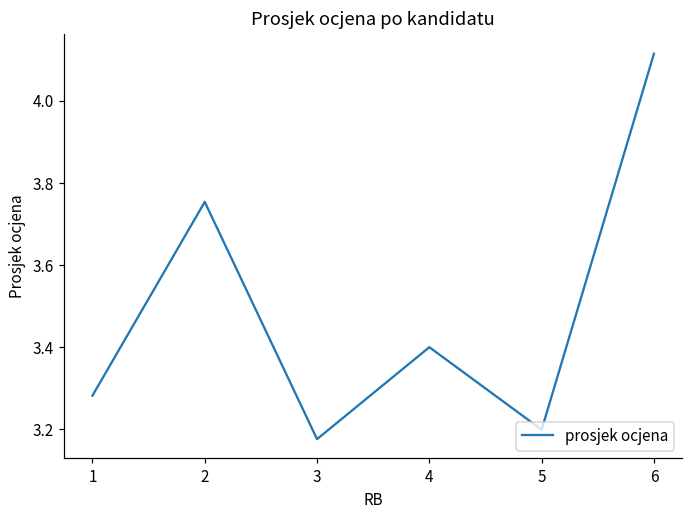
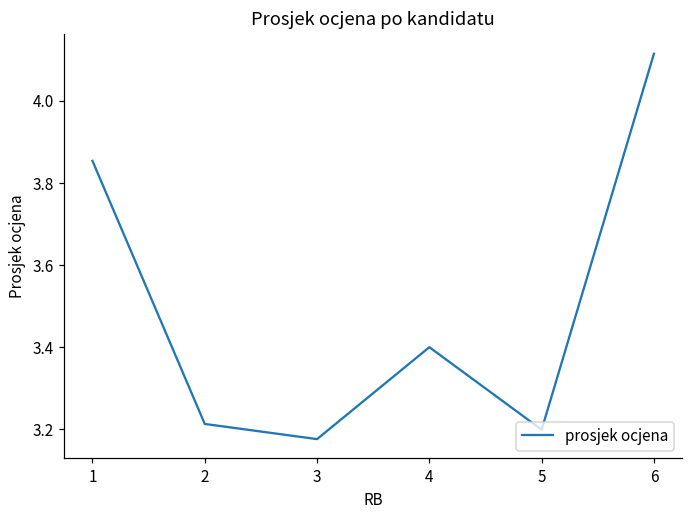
1: 3.28 -> 3.85
2: 3.75 -> 3.21
